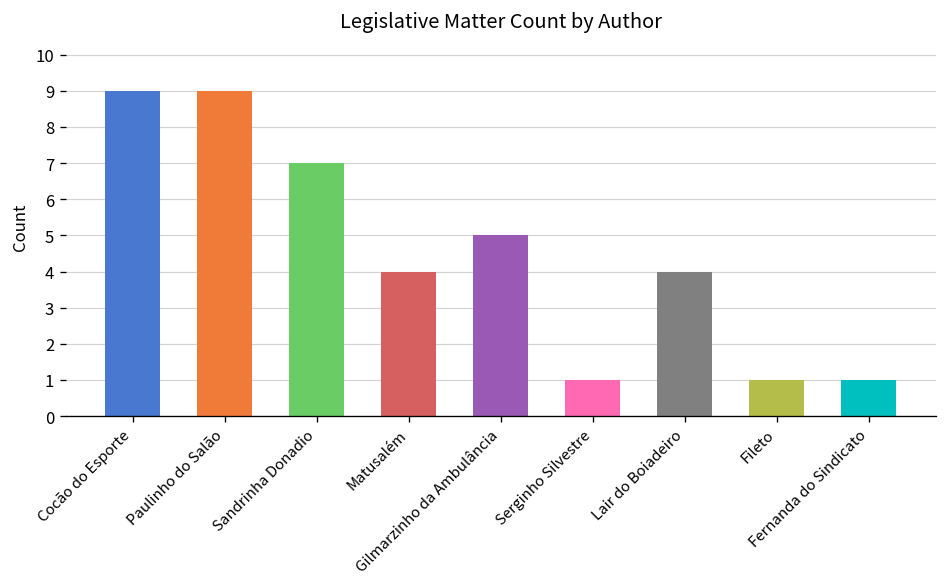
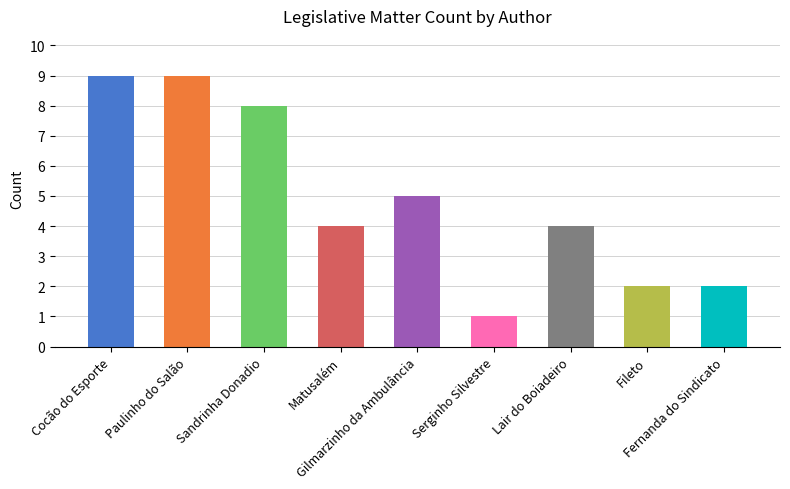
Sandrinha Donadio: 7 -> 8
Fileto: 1 -> 2
Fernanda do Sindicato: 1 -> 2
